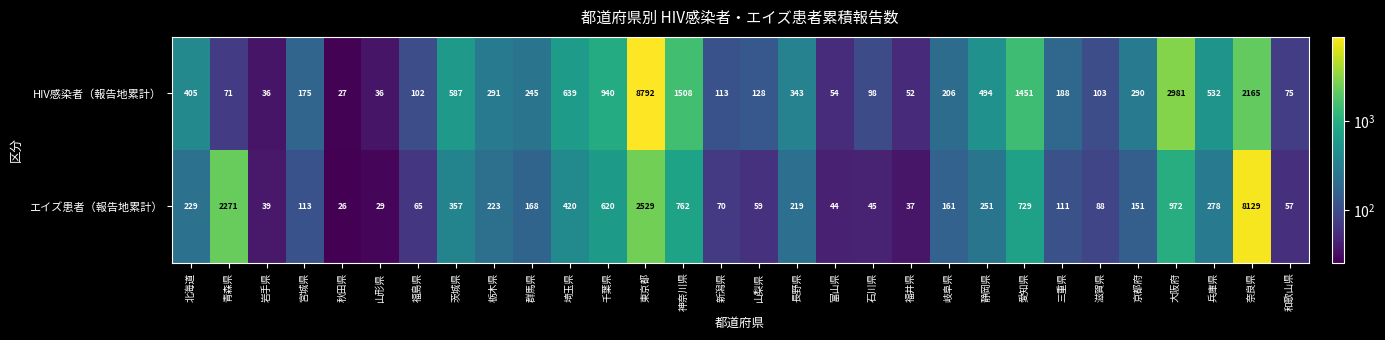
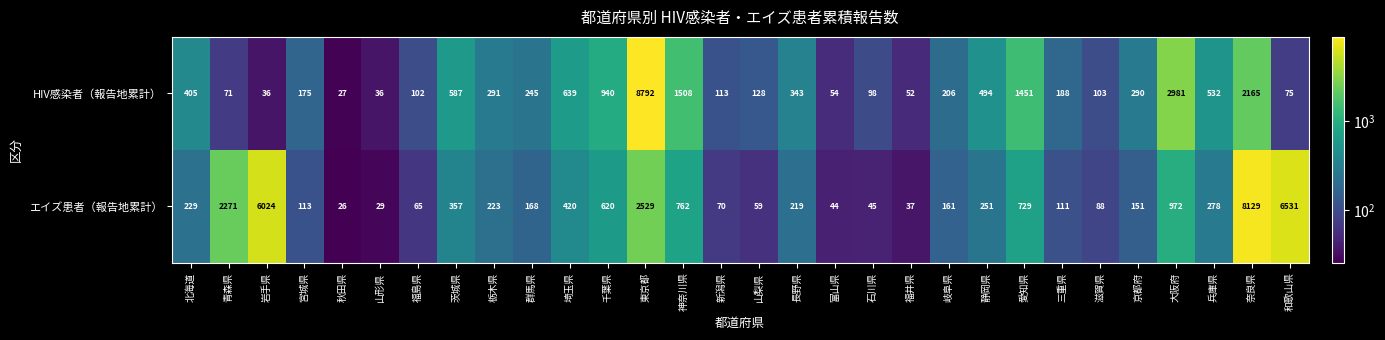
エイズ患者（報告地累計）, 岩手県: 39 -> 6024
エイズ患者（報告地累計）, 和歌山県: 57 -> 6531
